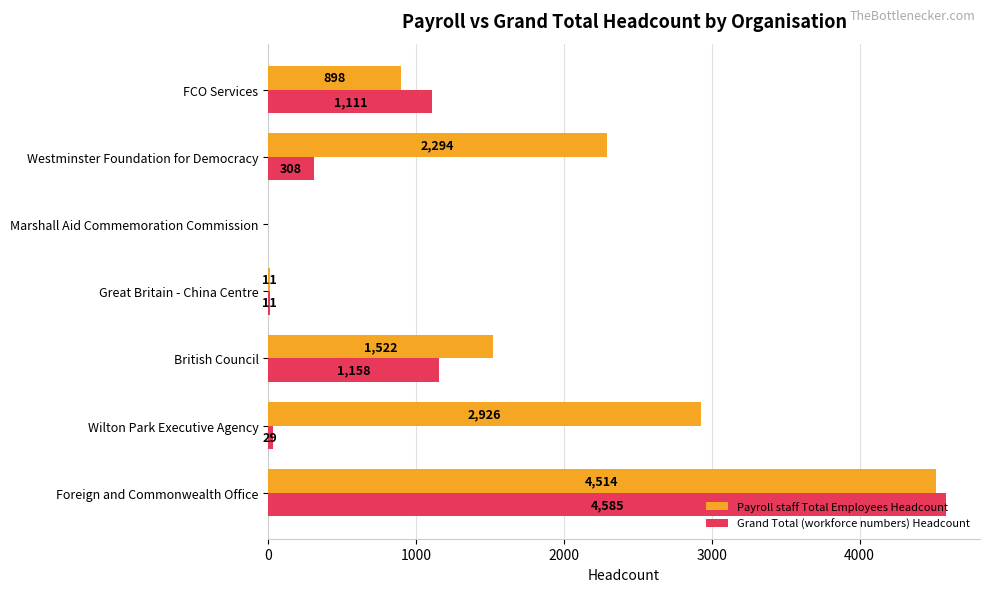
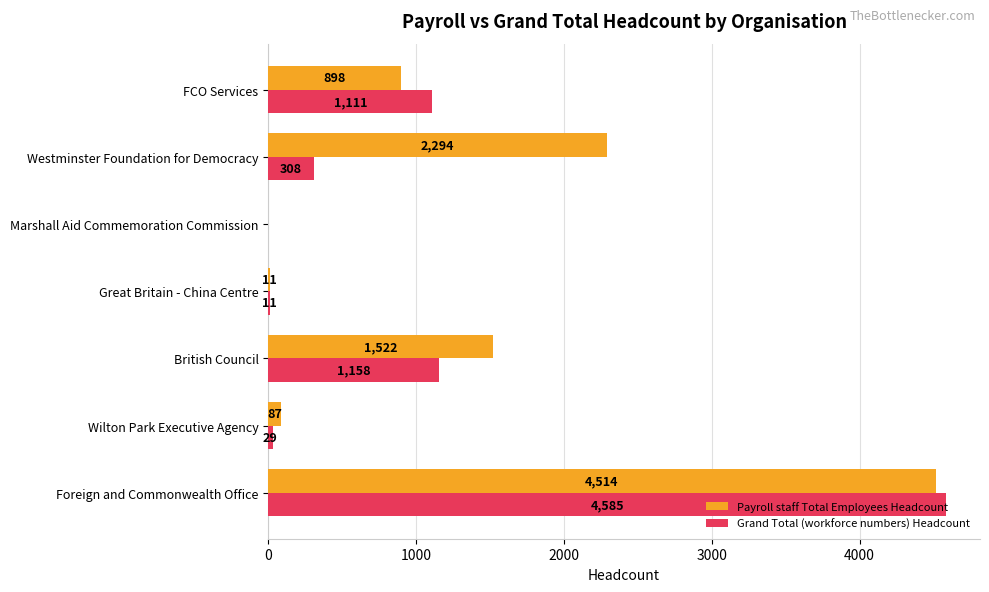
Payroll staff Total Employees Headcount, Wilton Park Executive Agency: 2,926 -> 87
